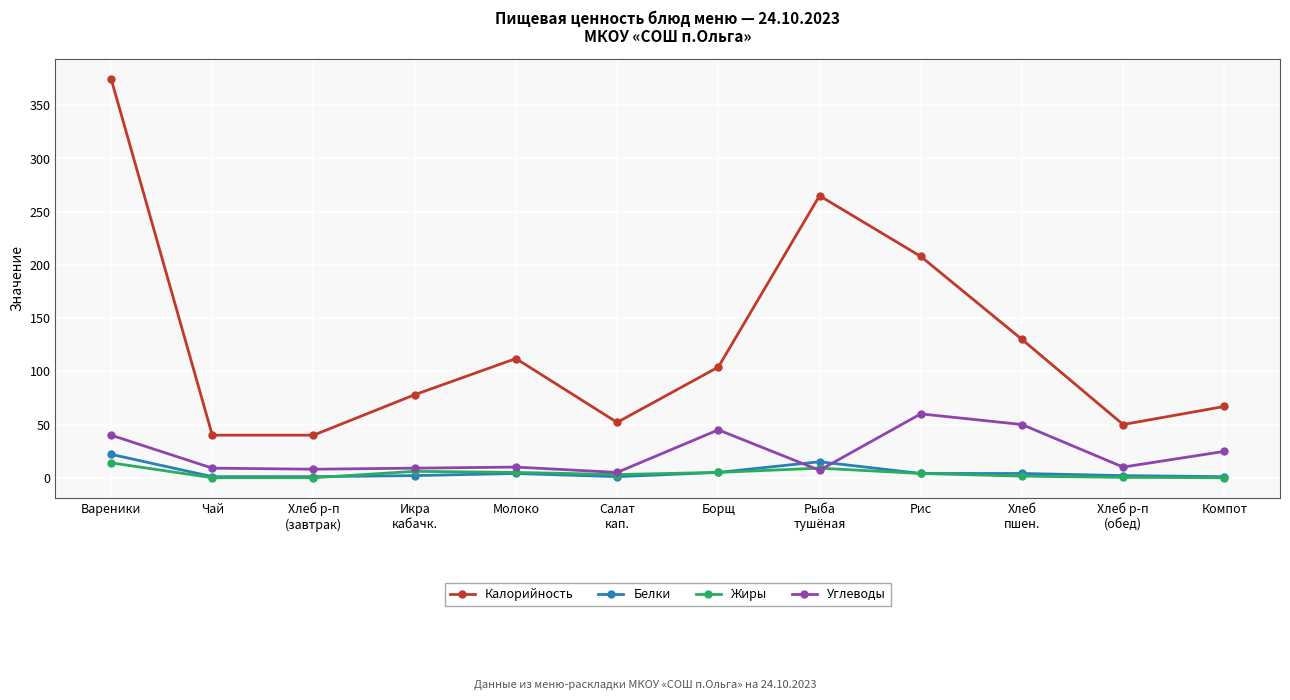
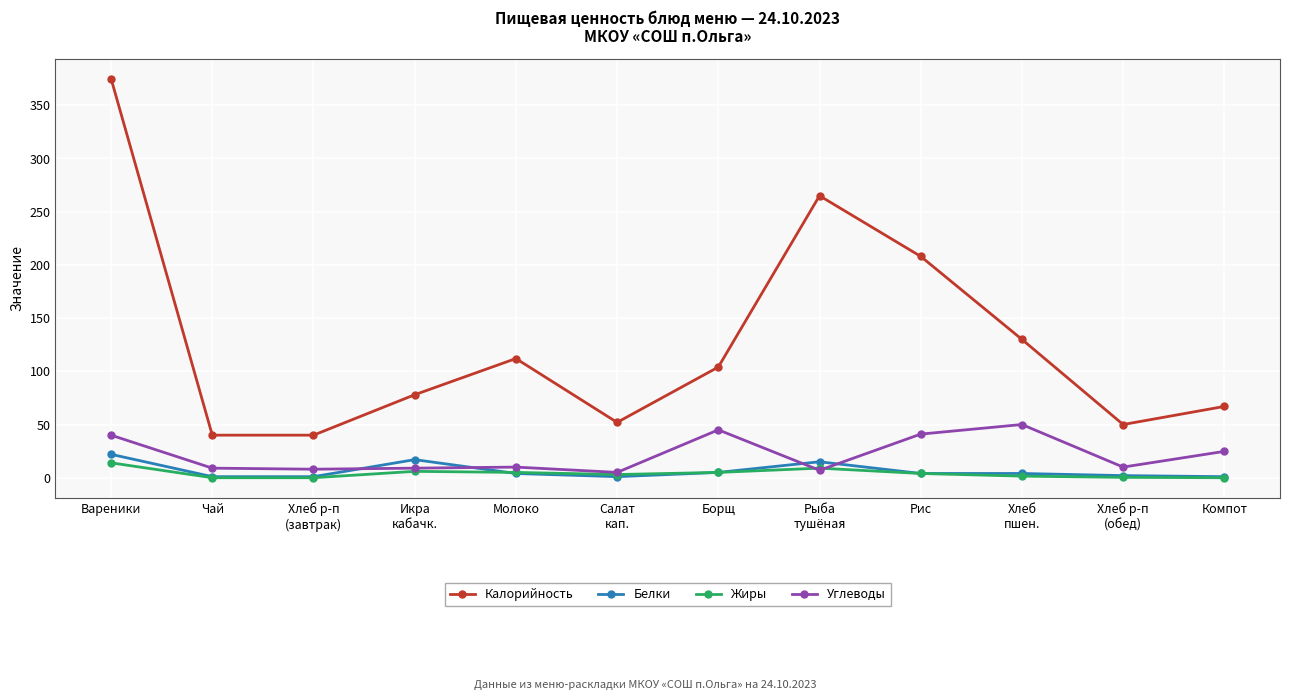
Белки, Икра кабачк.: 2 -> 17
Углеводы, Рис: 60 -> 41
